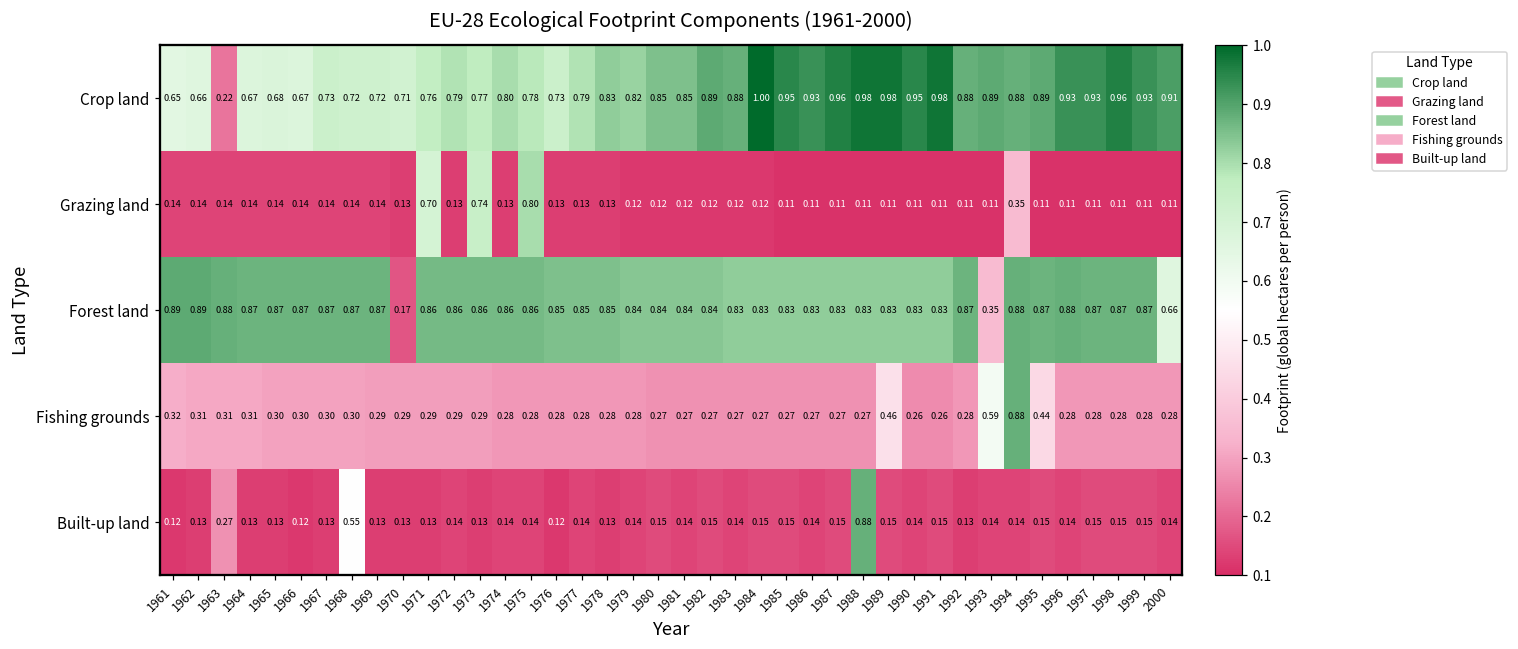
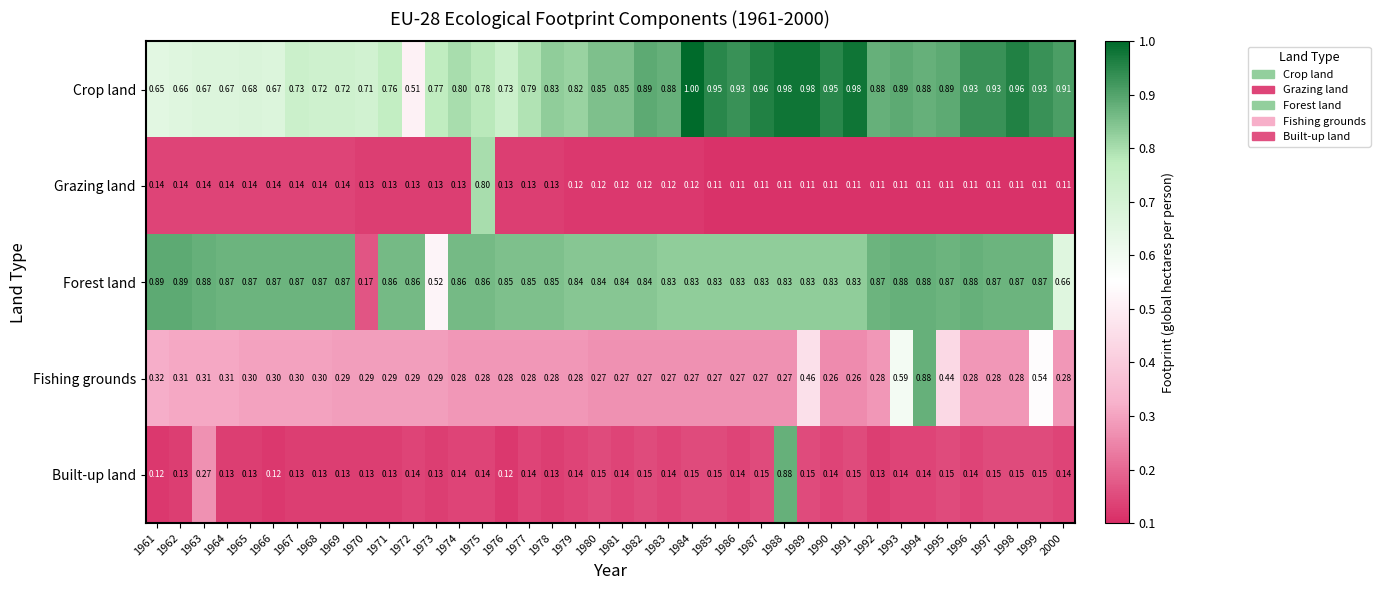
Crop land, 1963: 0.22 -> 0.67
Crop land, 1972: 0.79 -> 0.51
Grazing land, 1971: 0.70 -> 0.13
Grazing land, 1973: 0.74 -> 0.13
Grazing land, 1994: 0.35 -> 0.11
Forest land, 1973: 0.86 -> 0.52
Forest land, 1993: 0.35 -> 0.88
Fishing grounds, 1999: 0.28 -> 0.54
Built-up land, 1968: 0.55 -> 0.13
